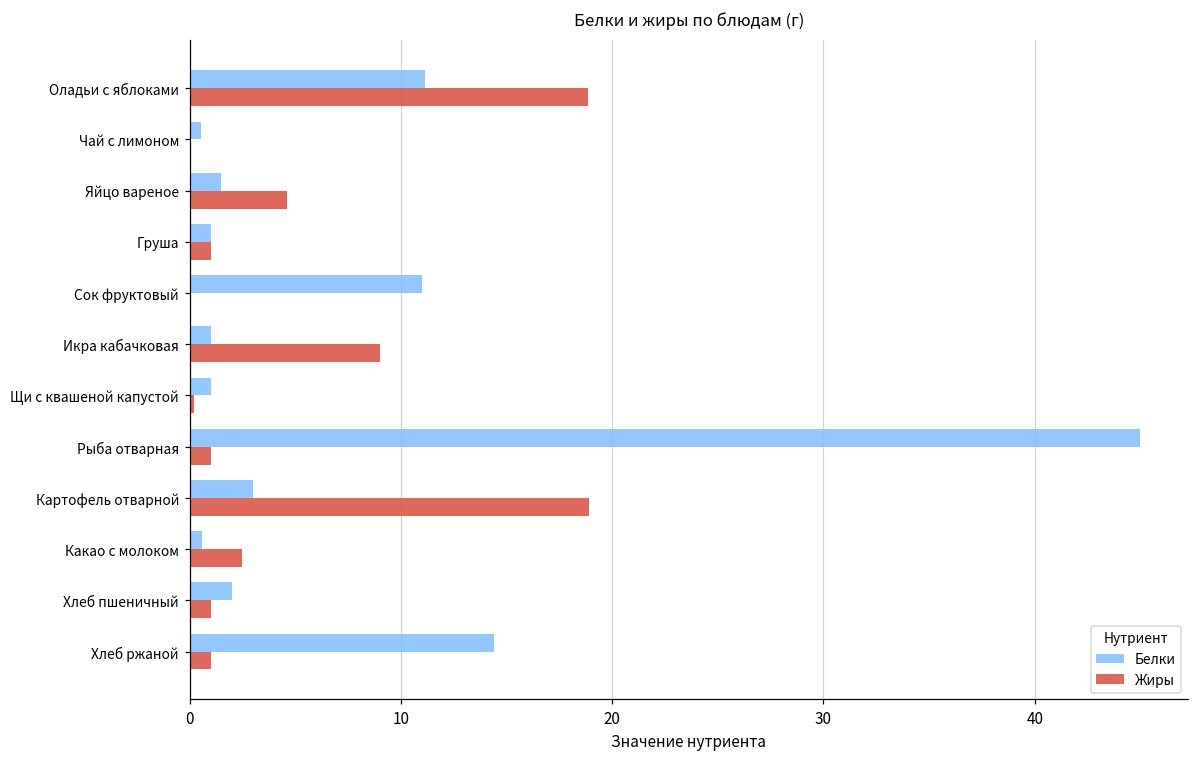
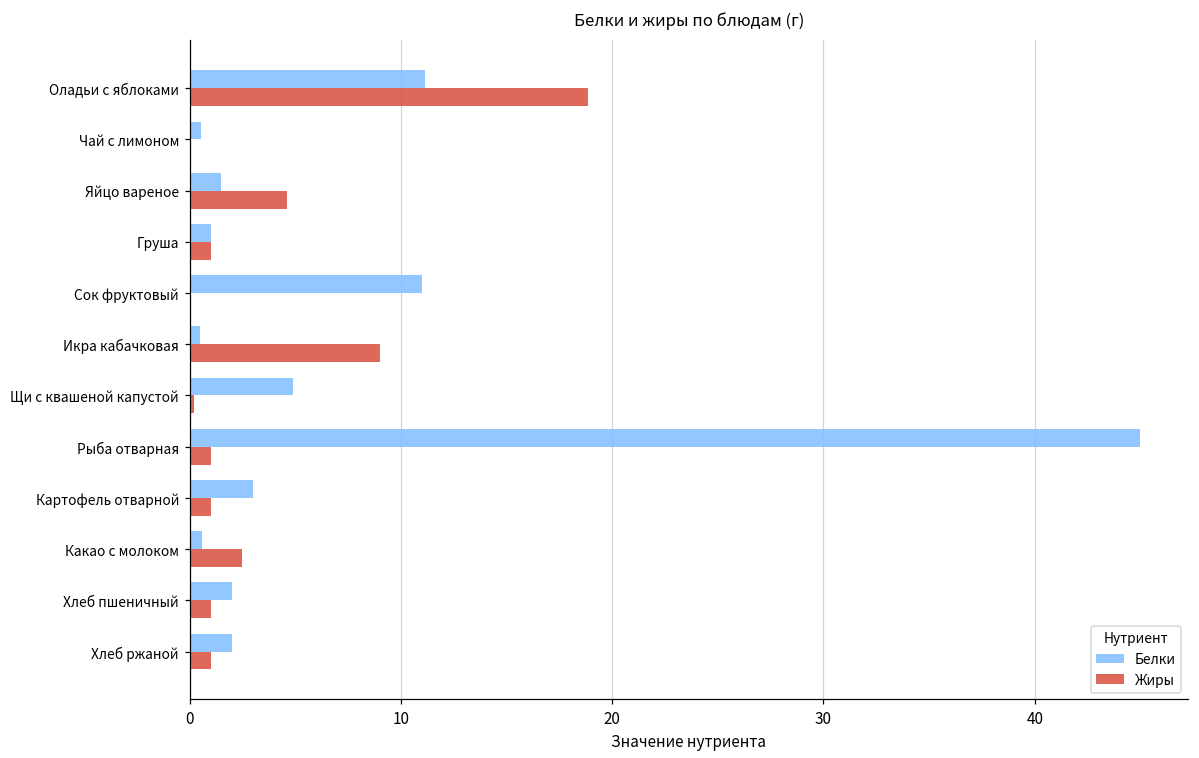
Белки, Икра кабачковая: 1.0 -> 0.5
Белки, Щи с квашеной капустой: 1.0 -> 4.9
Жиры, Картофель отварной: 18.9 -> 1.0
Белки, Хлеб ржаной: 14.4 -> 2.0
